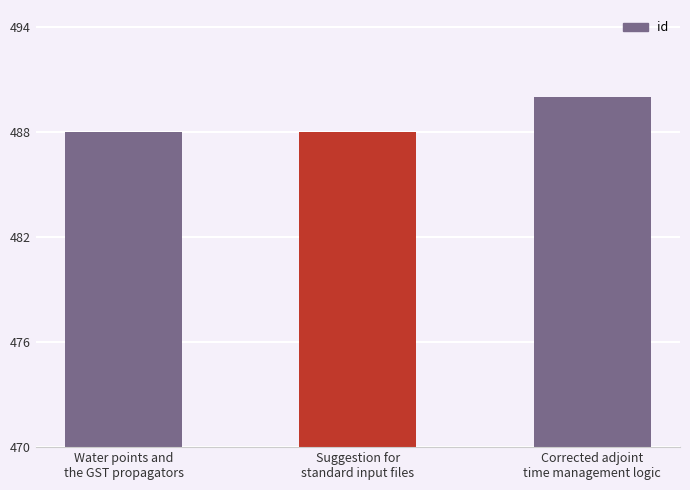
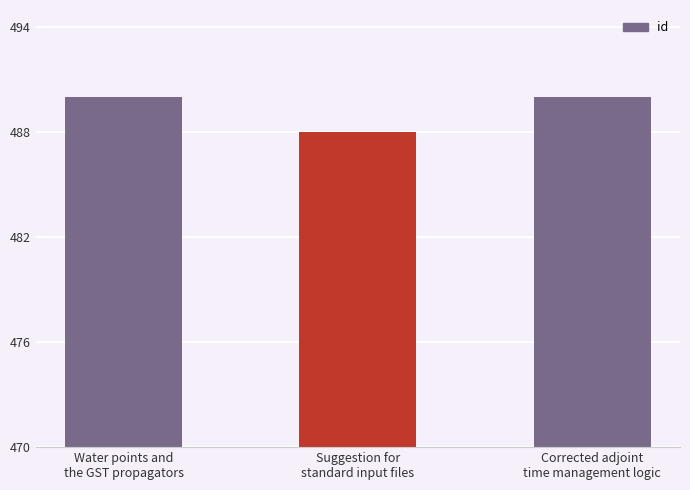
Water points and the GST propagators: 488 -> 490
